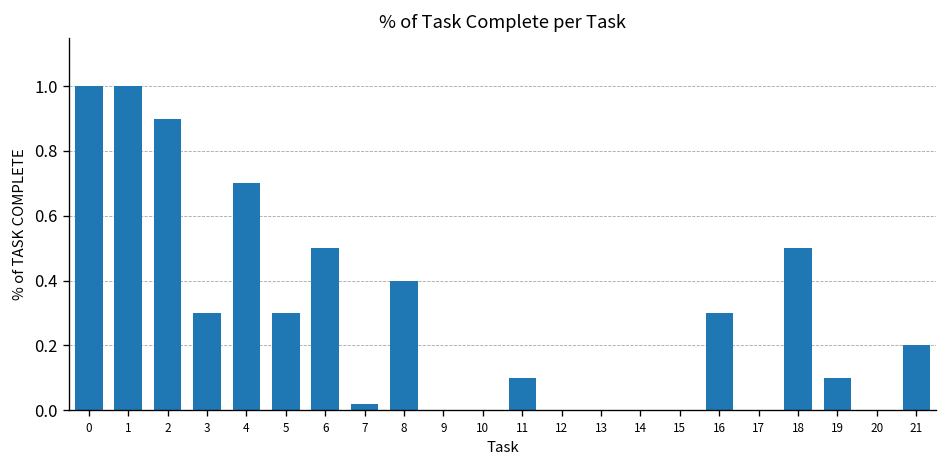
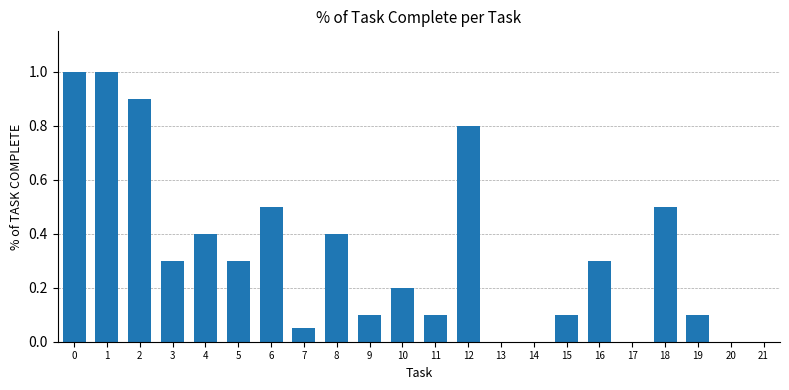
4: 0.7 -> 0.4
7: 0.02 -> 0.05
9: 0.0 -> 0.1
10: 0.0 -> 0.2
12: 0.0 -> 0.8
15: 0.0 -> 0.1
21: 0.2 -> 0.0
